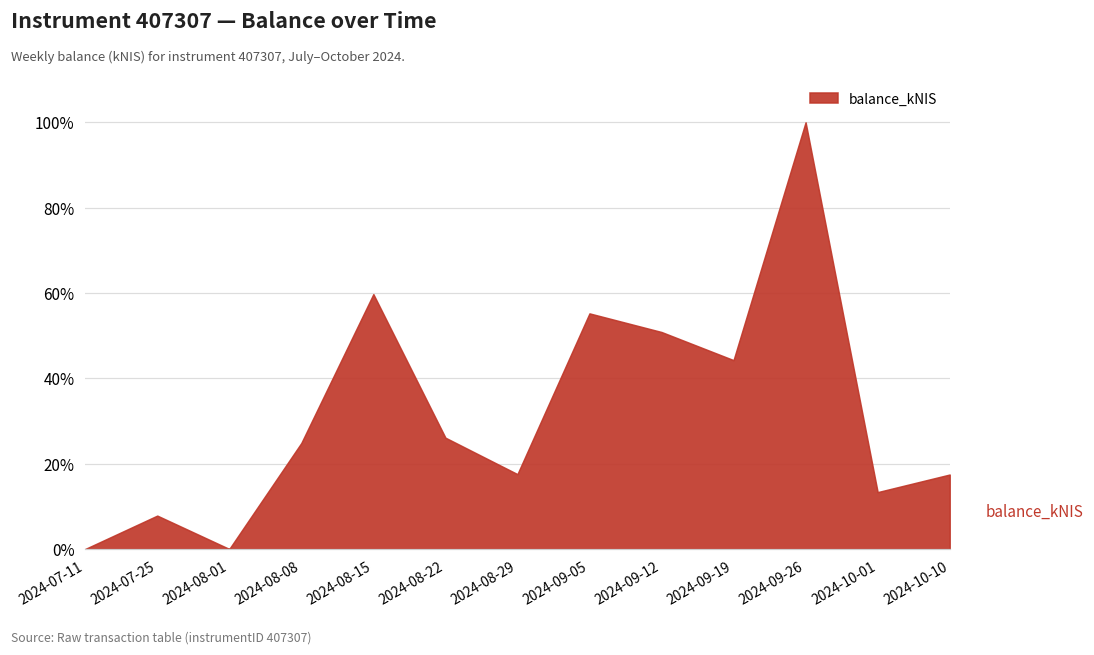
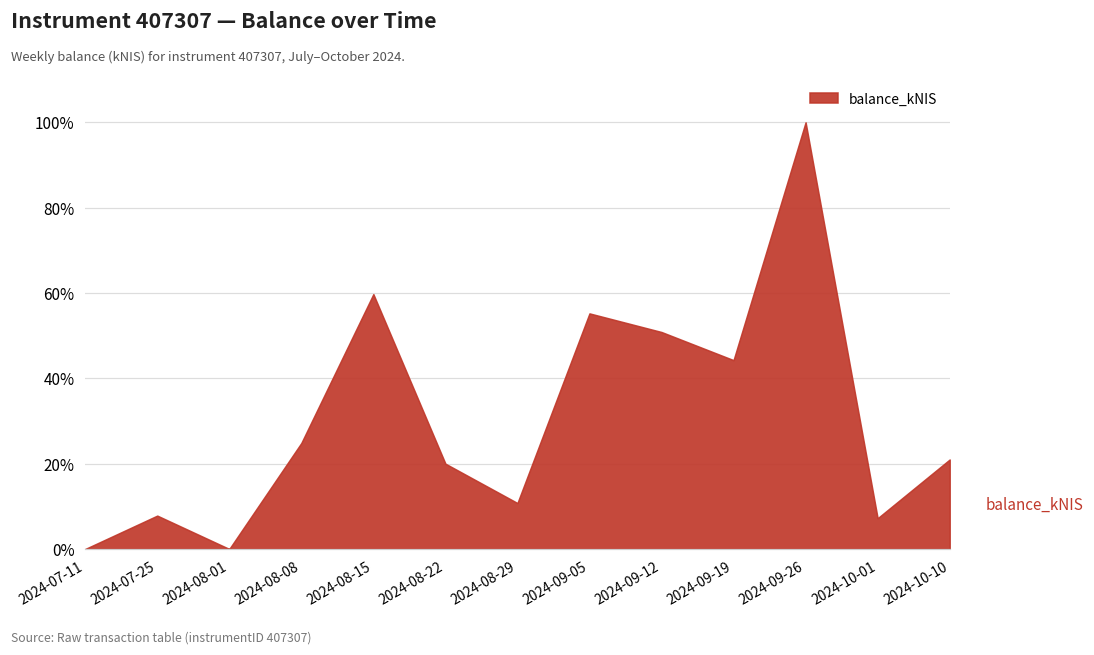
2024-08-22: 26% -> 20%
2024-08-29: 18% -> 11%
2024-10-01: 13% -> 7%
2024-10-10: 17% -> 21%
